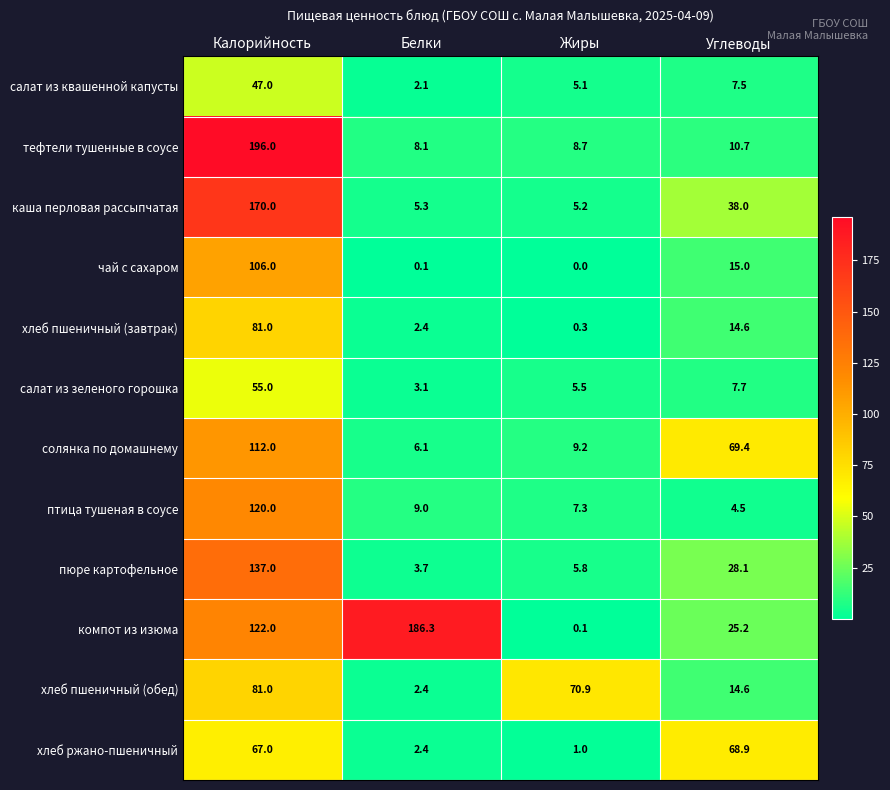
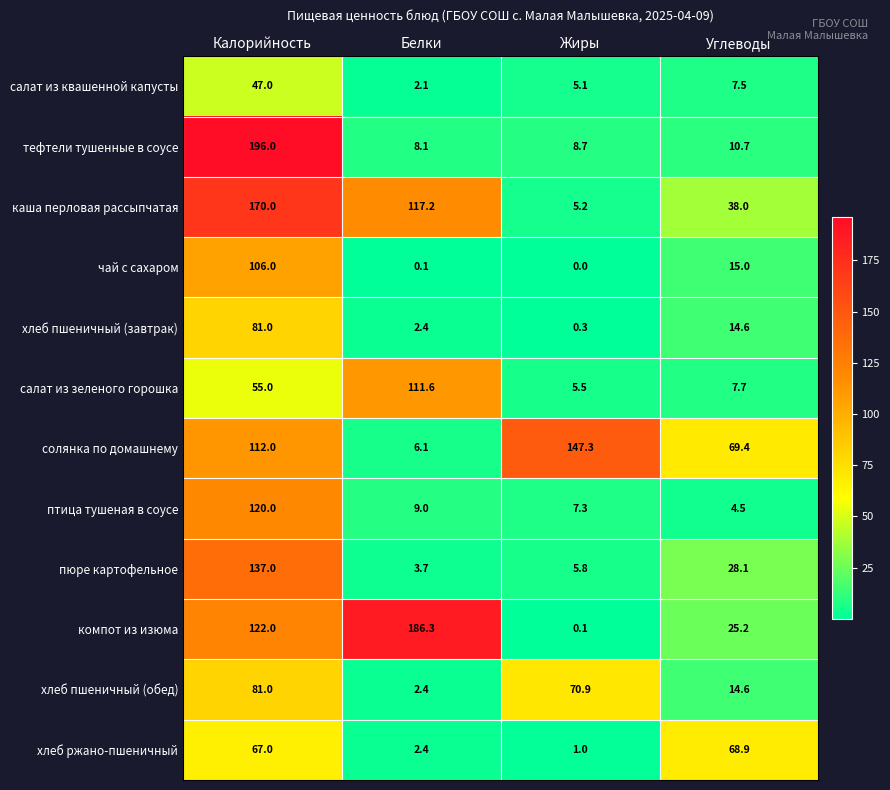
каша перловая рассыпчатая, Белки: 5.3 -> 117.2
салат из зеленого горошка, Белки: 3.1 -> 111.6
солянка по домашнему, Жиры: 9.2 -> 147.3
